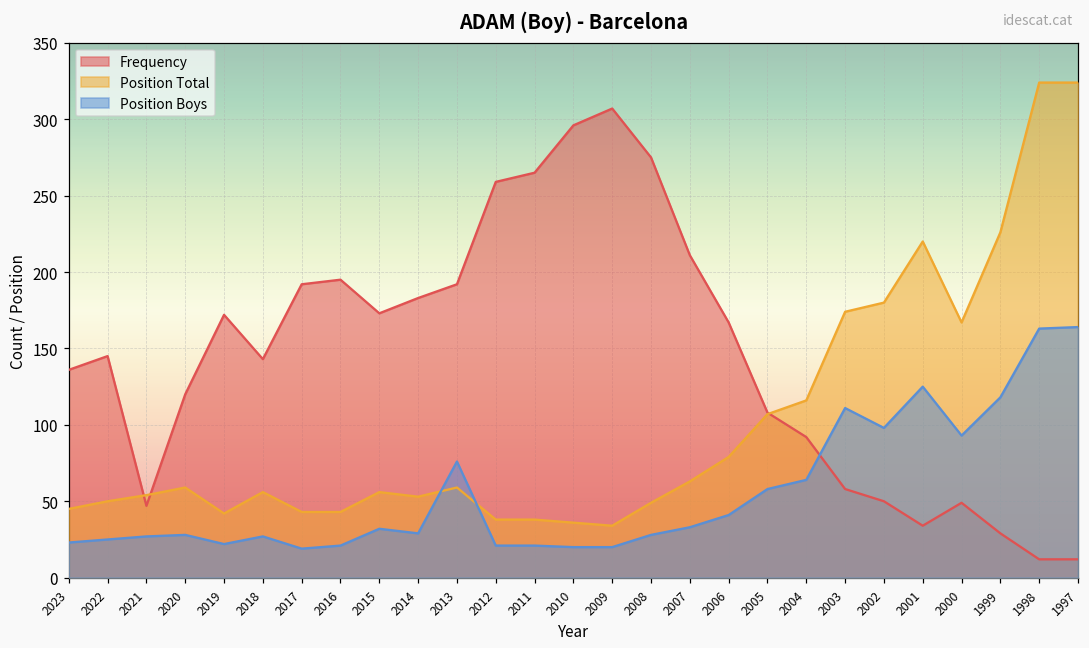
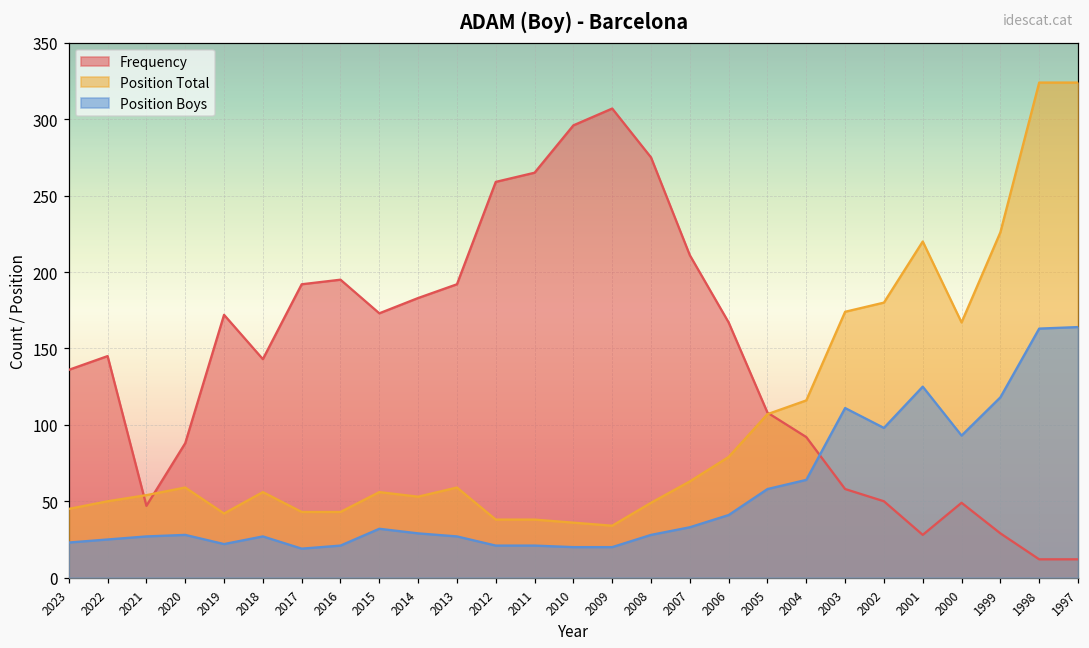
Frequency, 2020: 120 -> 88
Position Boys, 2013: 76 -> 27
Frequency, 2001: 34 -> 28
